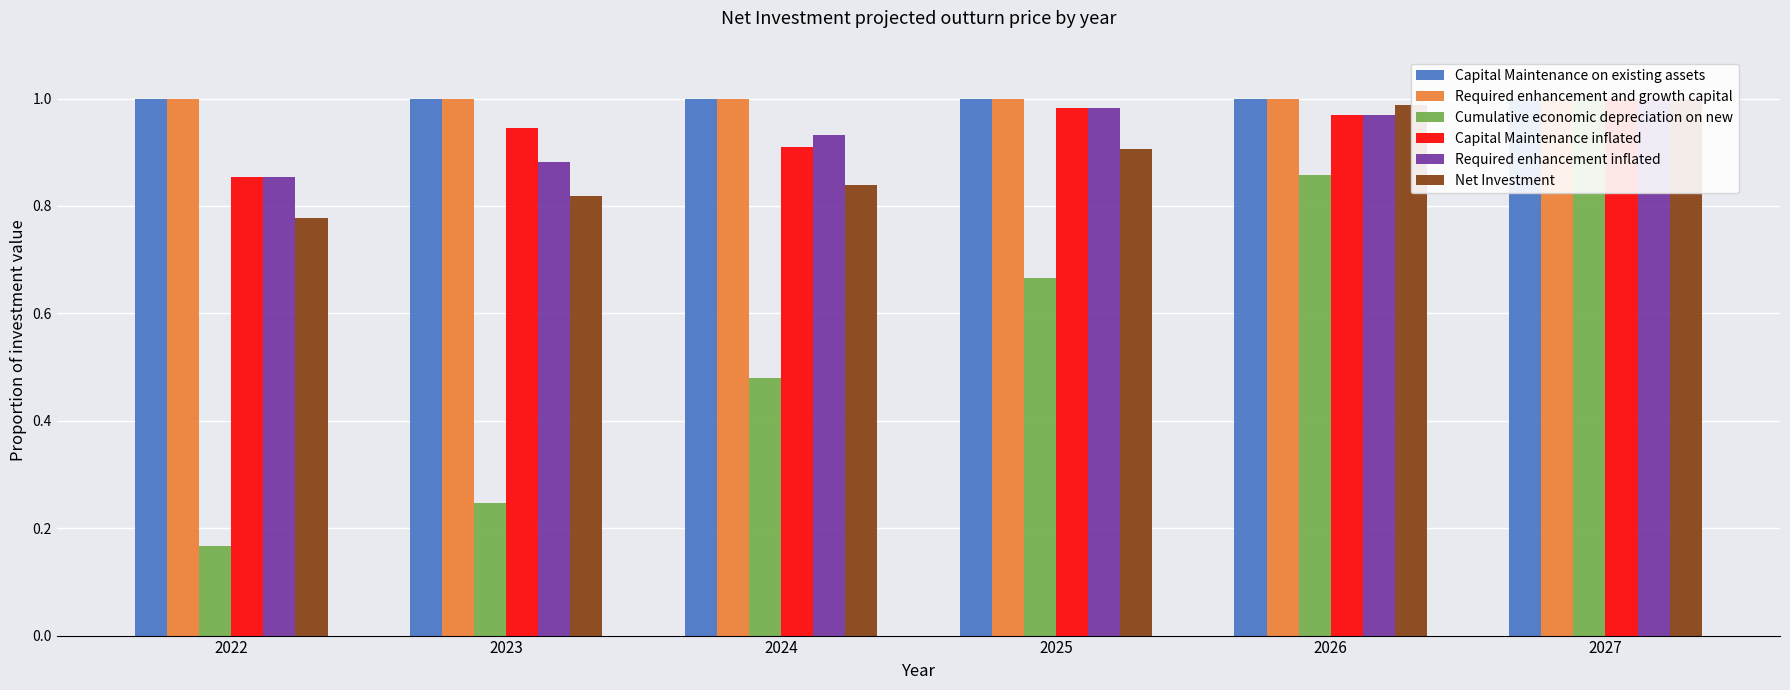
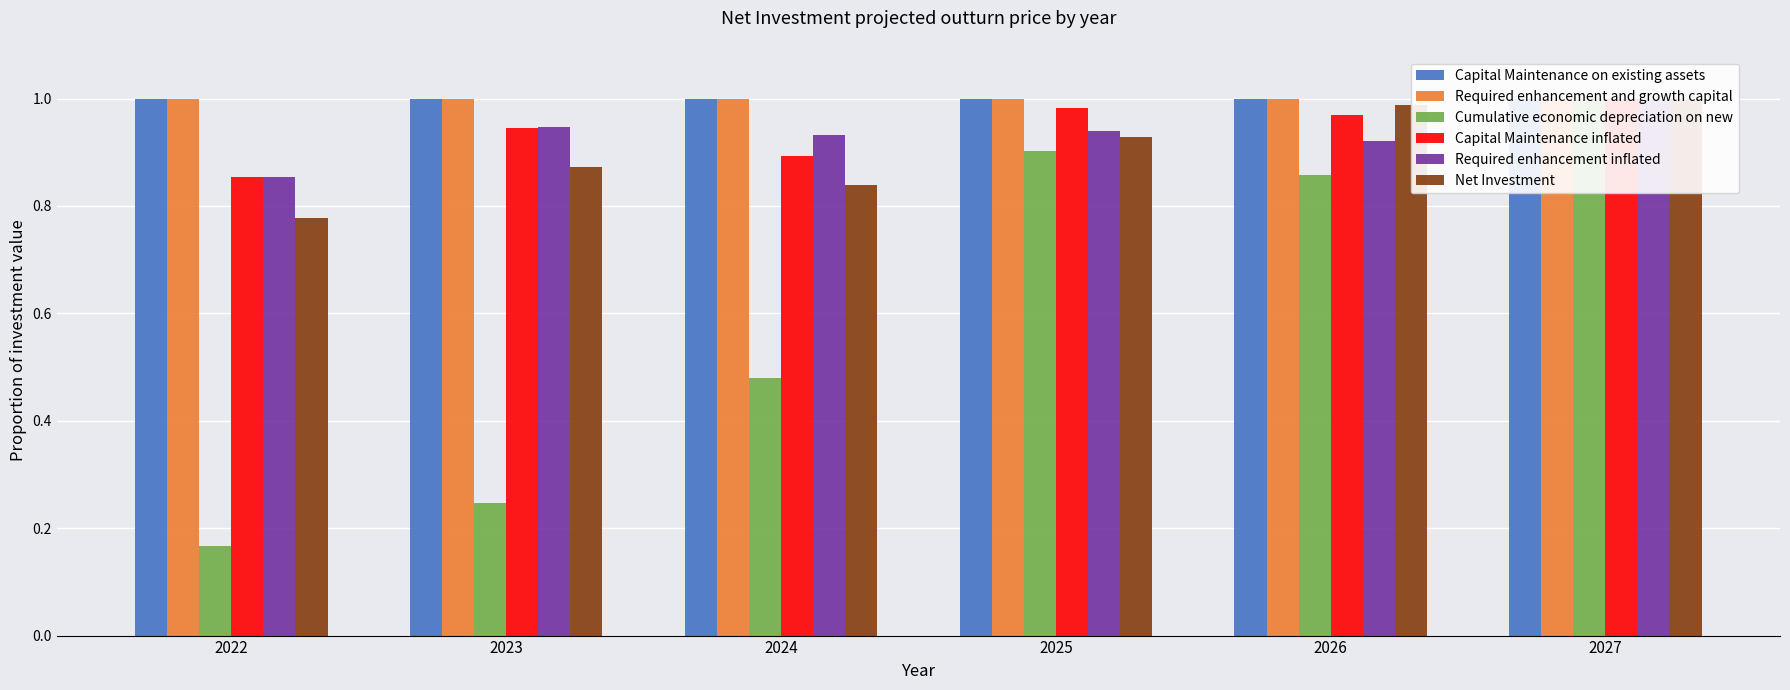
Required enhancement inflated, 2023: 0.88 -> 0.95
Net Investment, 2023: 0.82 -> 0.87
Capital Maintenance inflated, 2024: 0.91 -> 0.89
Cumulative economic depreciation on new, 2025: 0.67 -> 0.90
Required enhancement inflated, 2025: 0.98 -> 0.94
Net Investment, 2025: 0.91 -> 0.93
Required enhancement inflated, 2026: 0.97 -> 0.92
